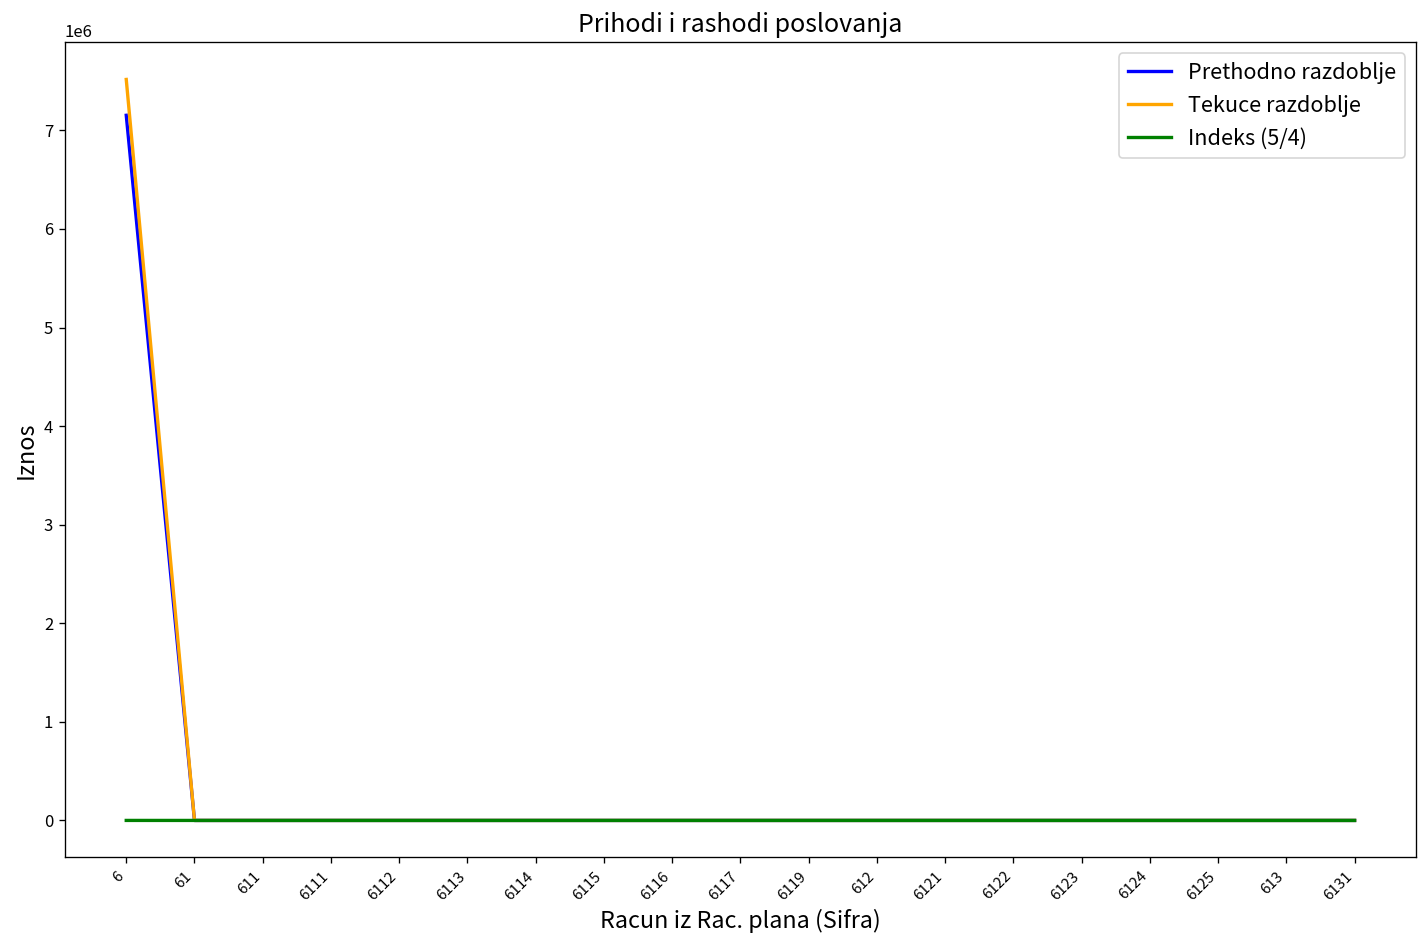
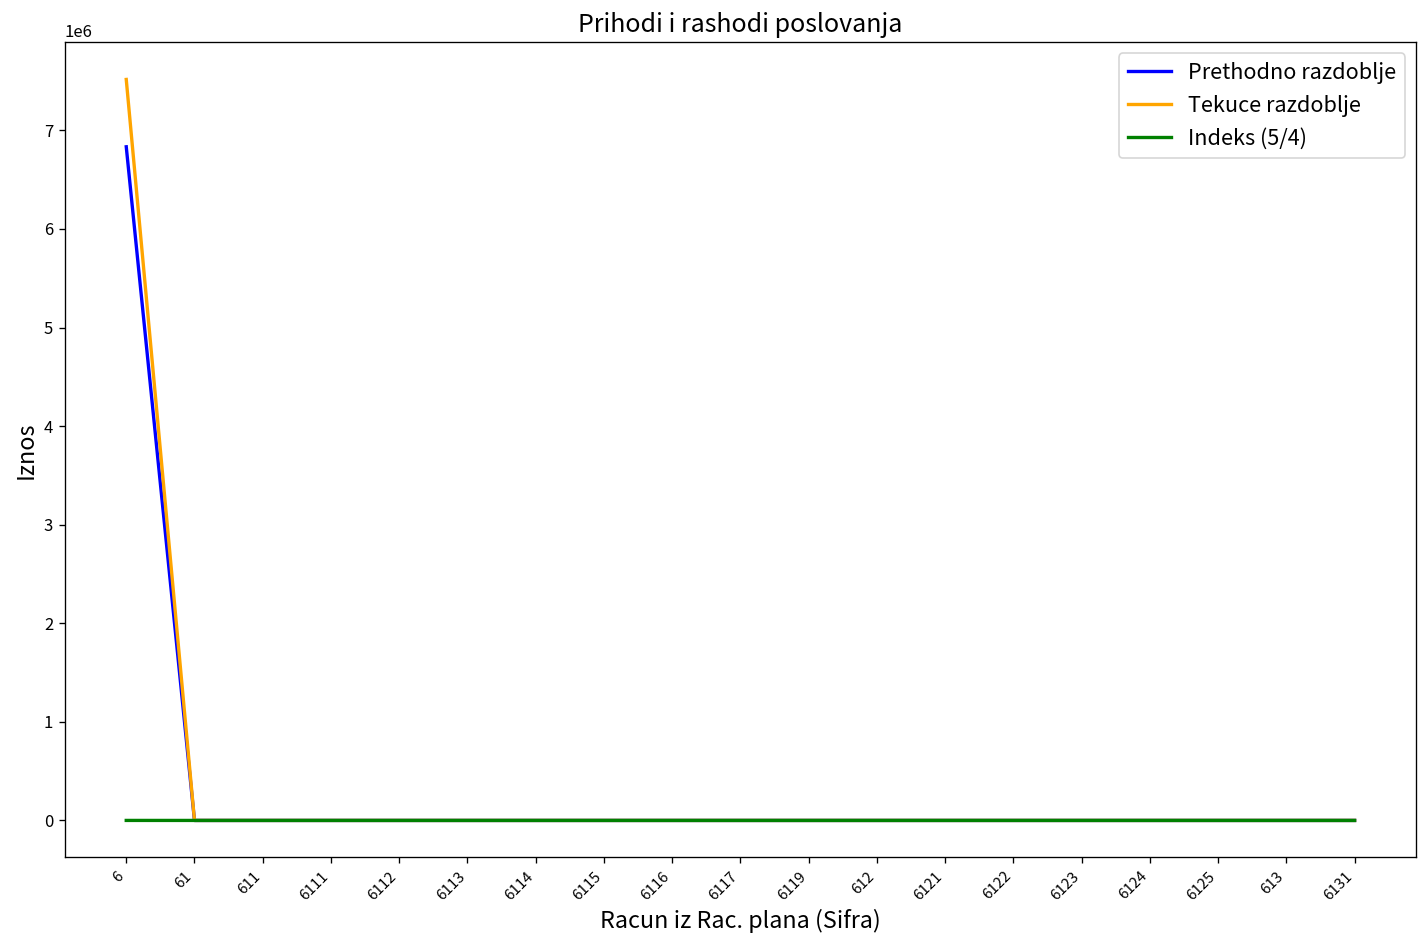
Prethodno razdoblje, 6: 7200000 -> 6800000
